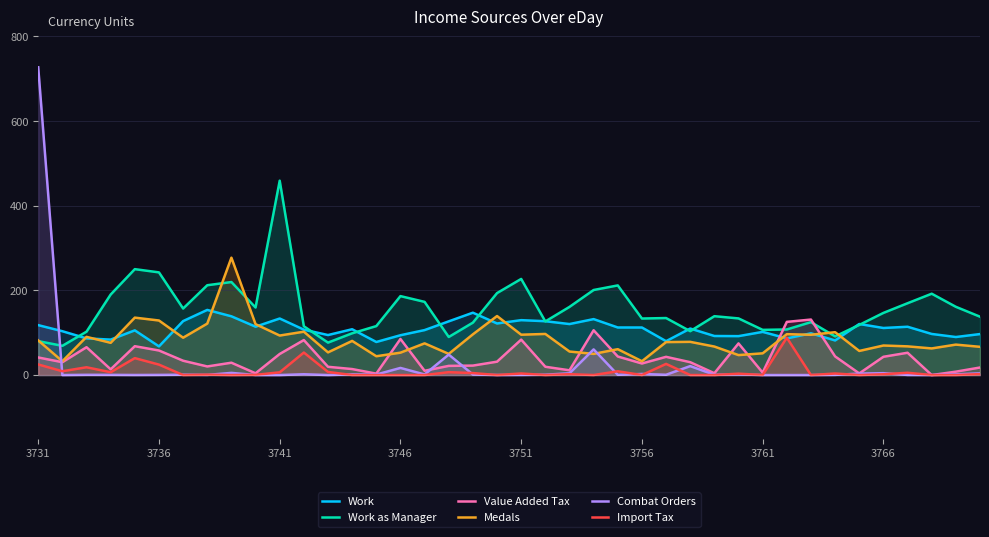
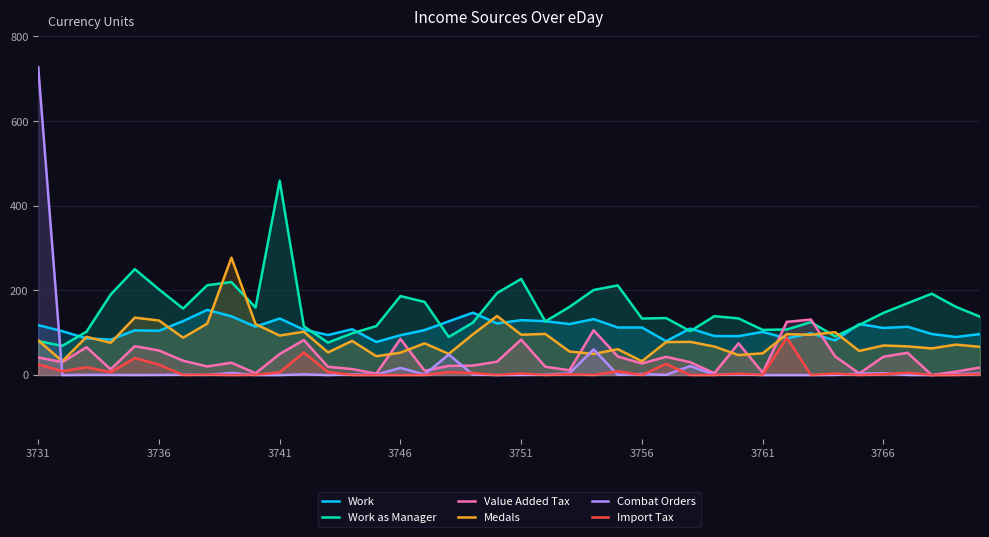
Work, 3736: 70 -> 100
Work as Manager, 3736: 240 -> 200
